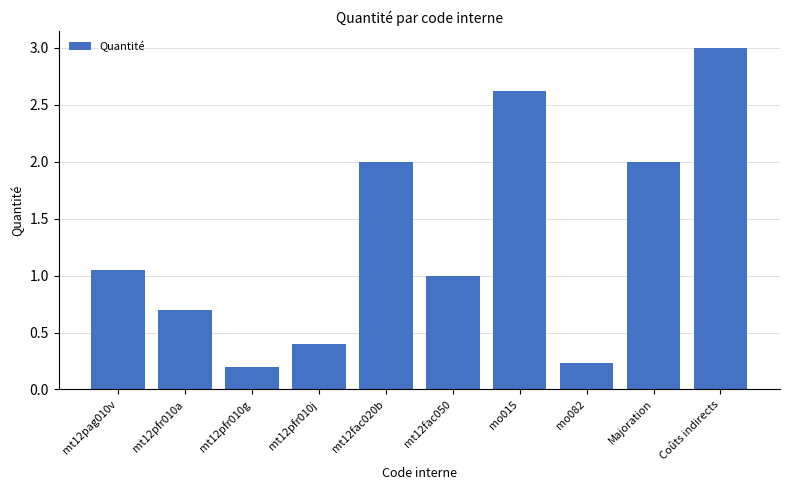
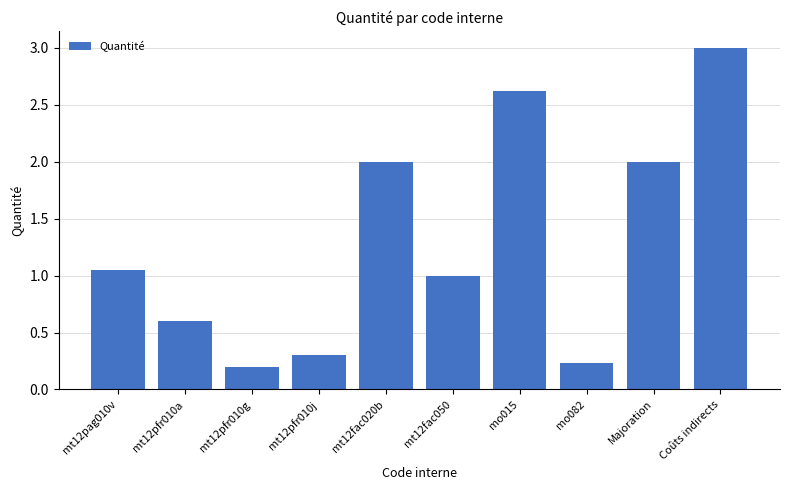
mt12pfr010a: 0.7 -> 0.6
mt12pfr010j: 0.4 -> 0.3
